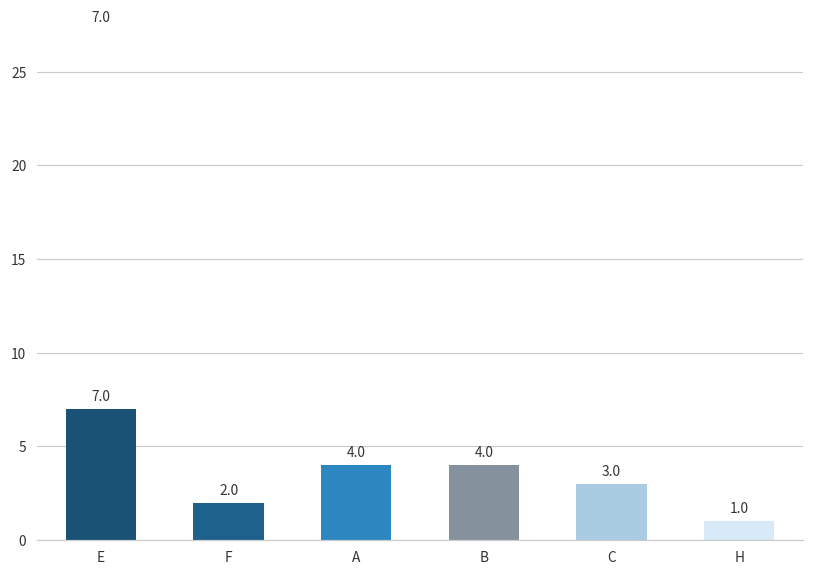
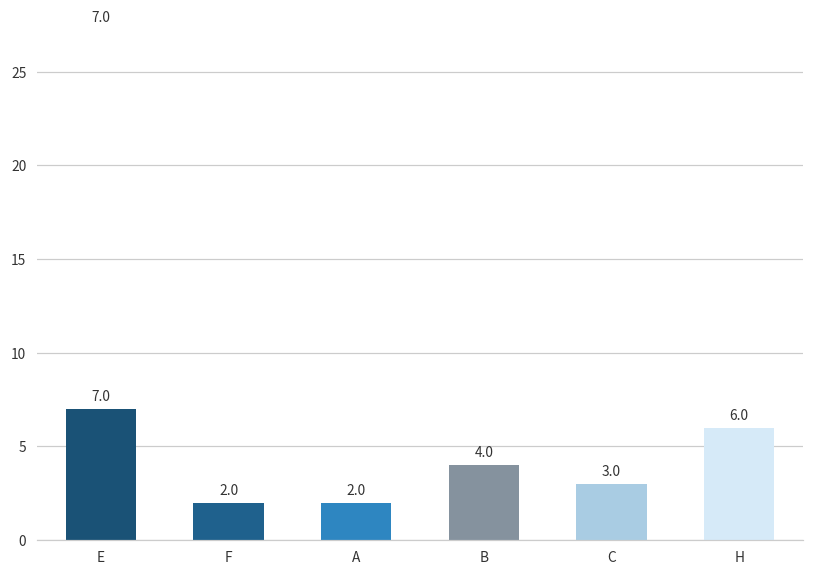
A: 4.0 -> 2.0
H: 1.0 -> 6.0
